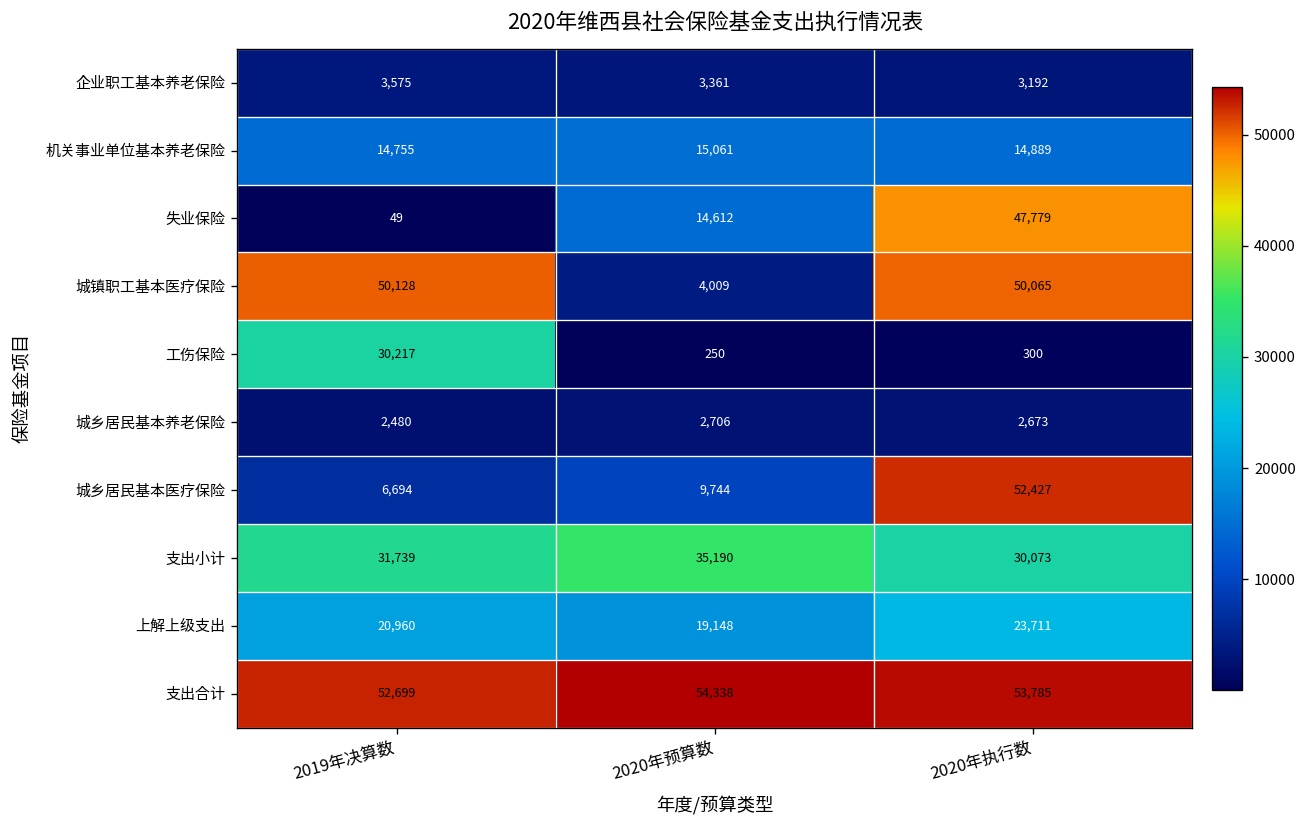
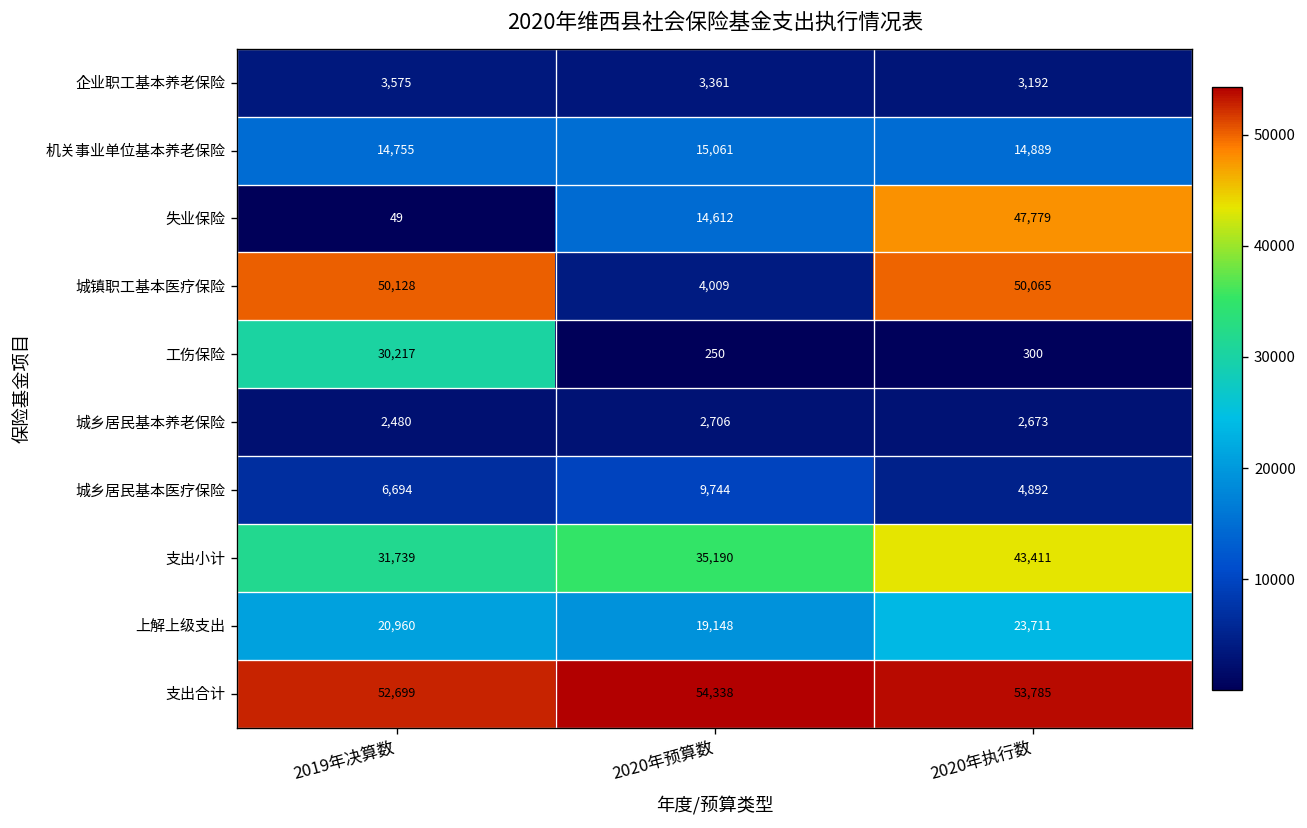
城乡居民基本医疗保险, 2020年执行数: 52,427 -> 4,892
支出小计, 2020年执行数: 30,073 -> 43,411
